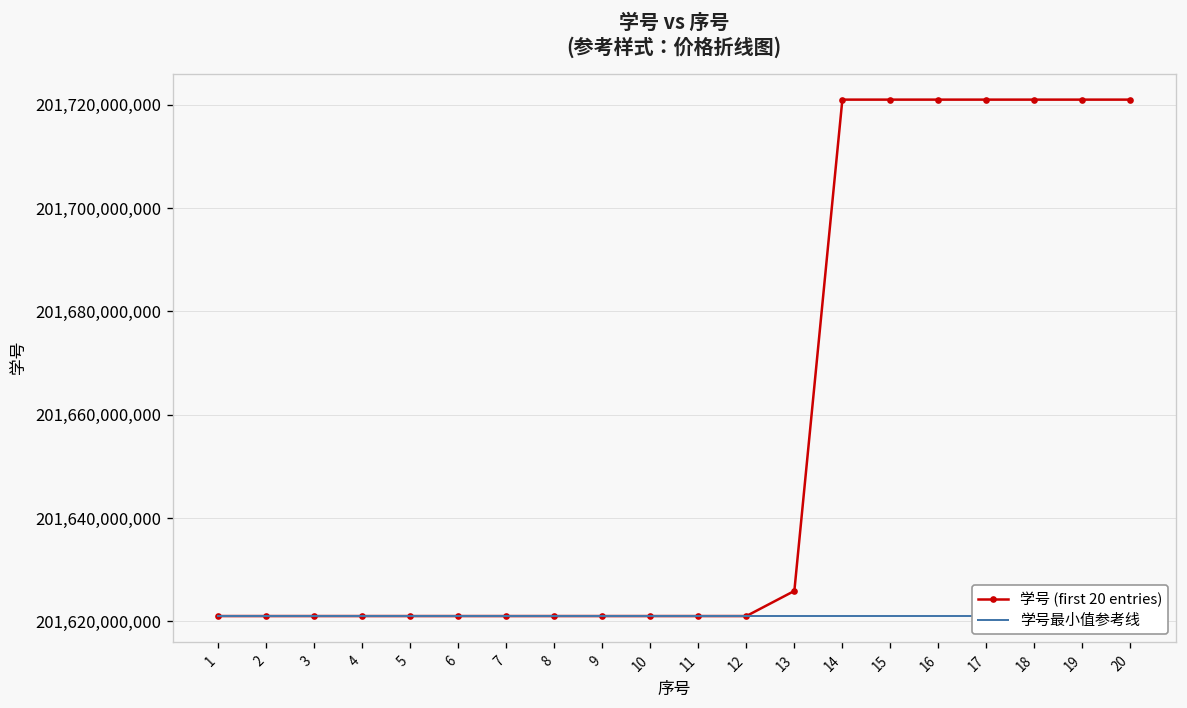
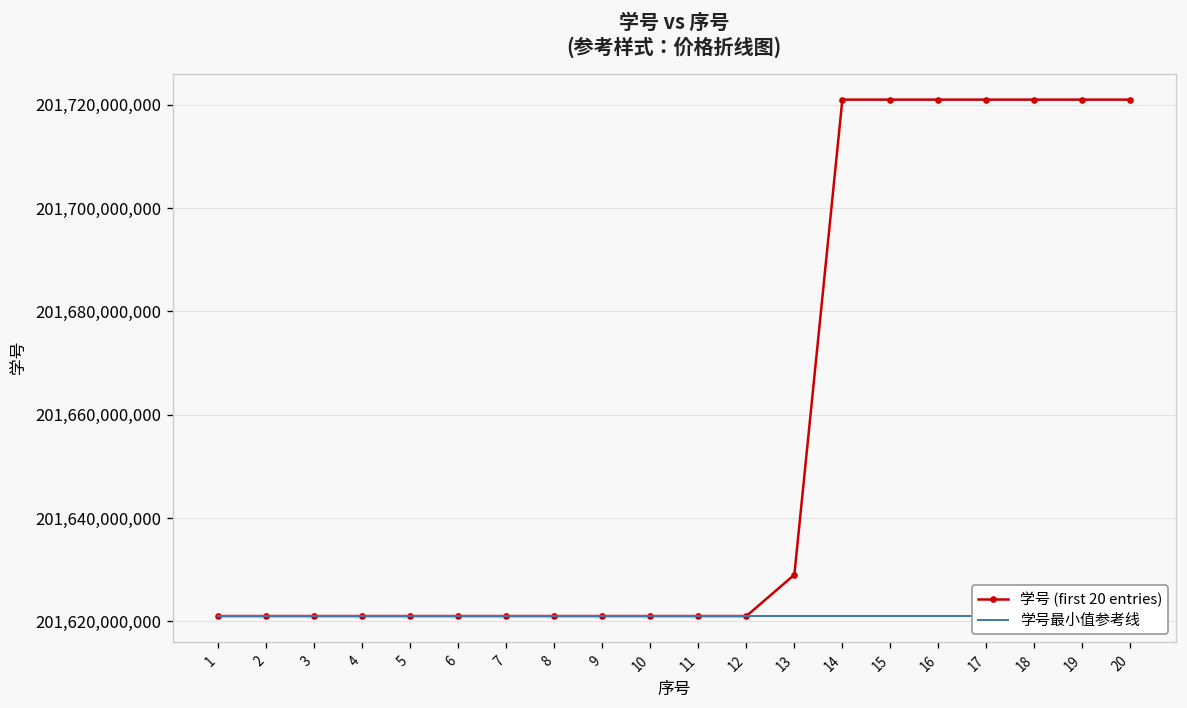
学号 (first 20 entries), 13: 201,626,000,000 -> 201,629,000,000
